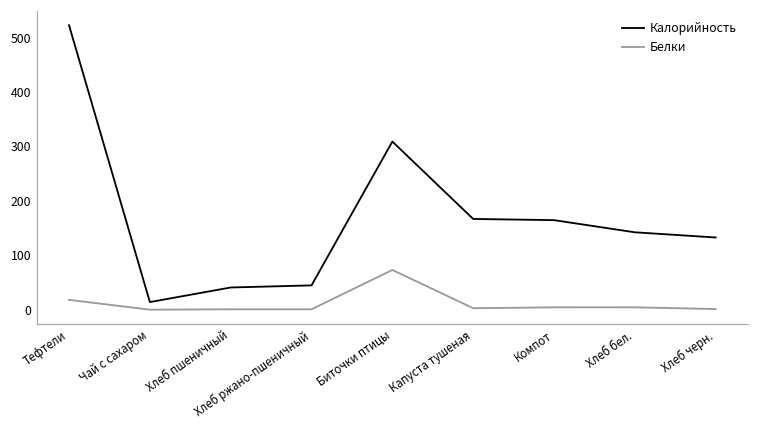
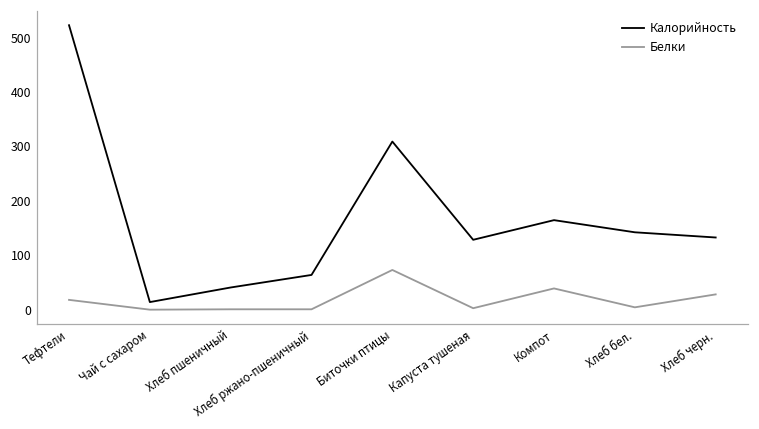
Калорийность, Хлеб ржано-пшеничный: 40 -> 60
Калорийность, Капуста тушеная: 170 -> 130
Белки, Компот: 0 -> 40
Белки, Хлеб черн.: 0 -> 30
